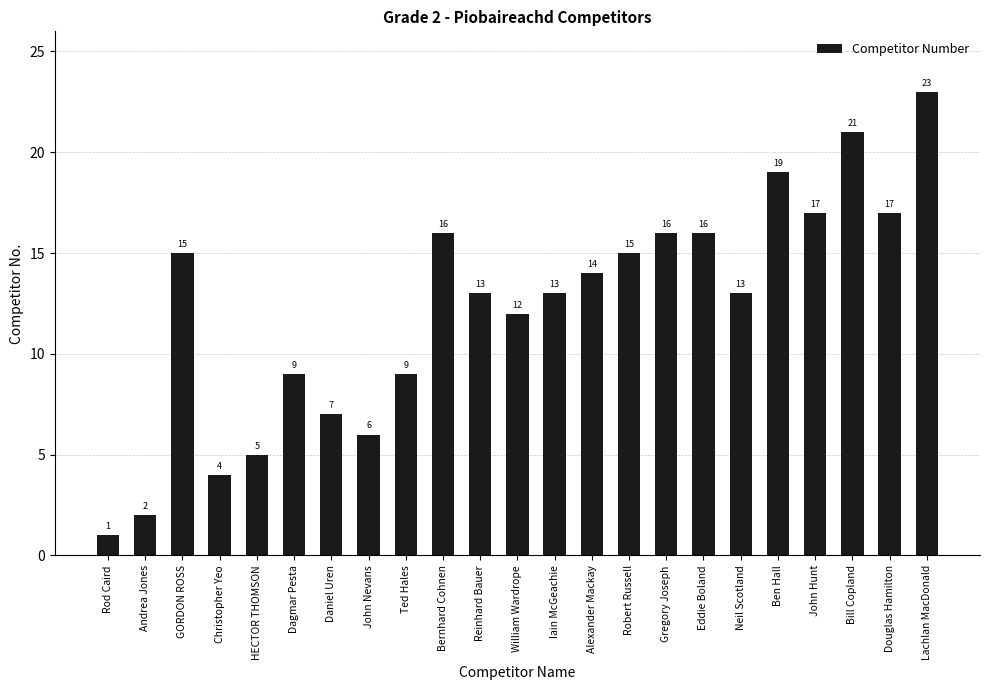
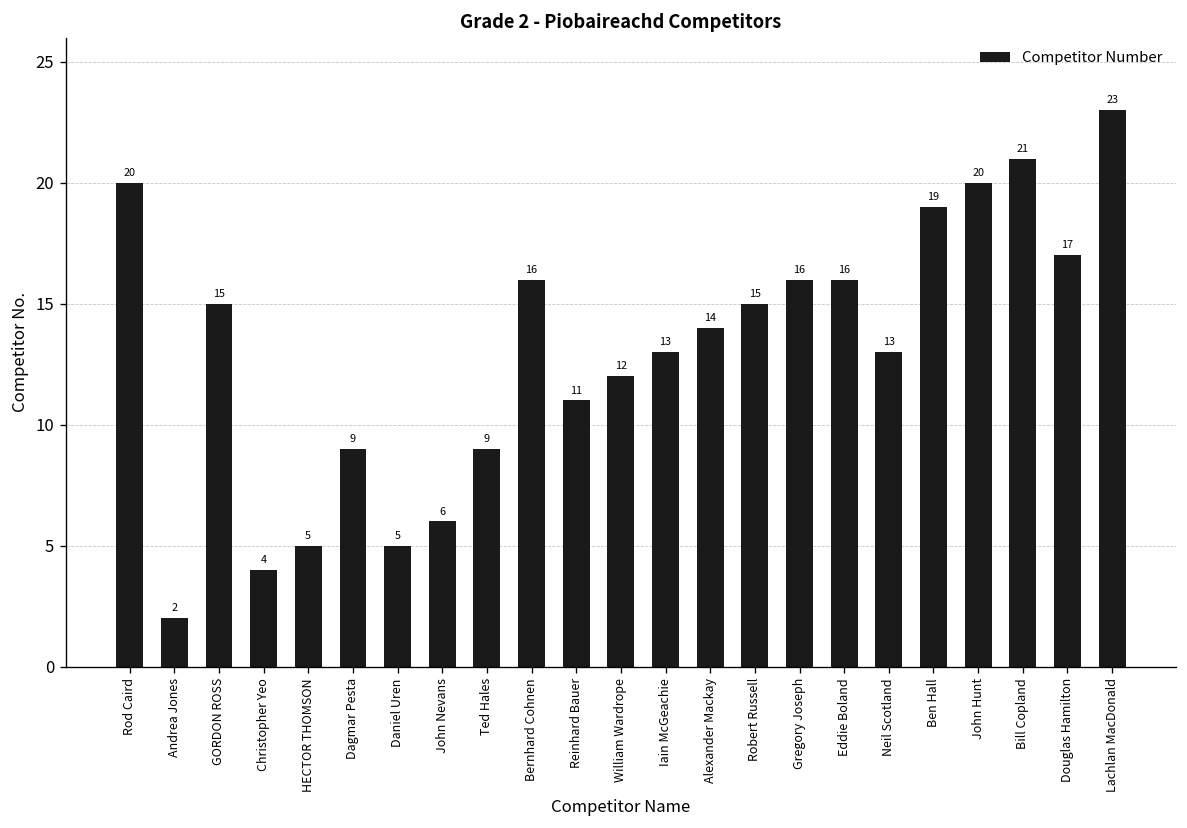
Rod Caird: 1 -> 20
Daniel Uren: 7 -> 5
Reinhard Bauer: 13 -> 11
John Hunt: 17 -> 20
